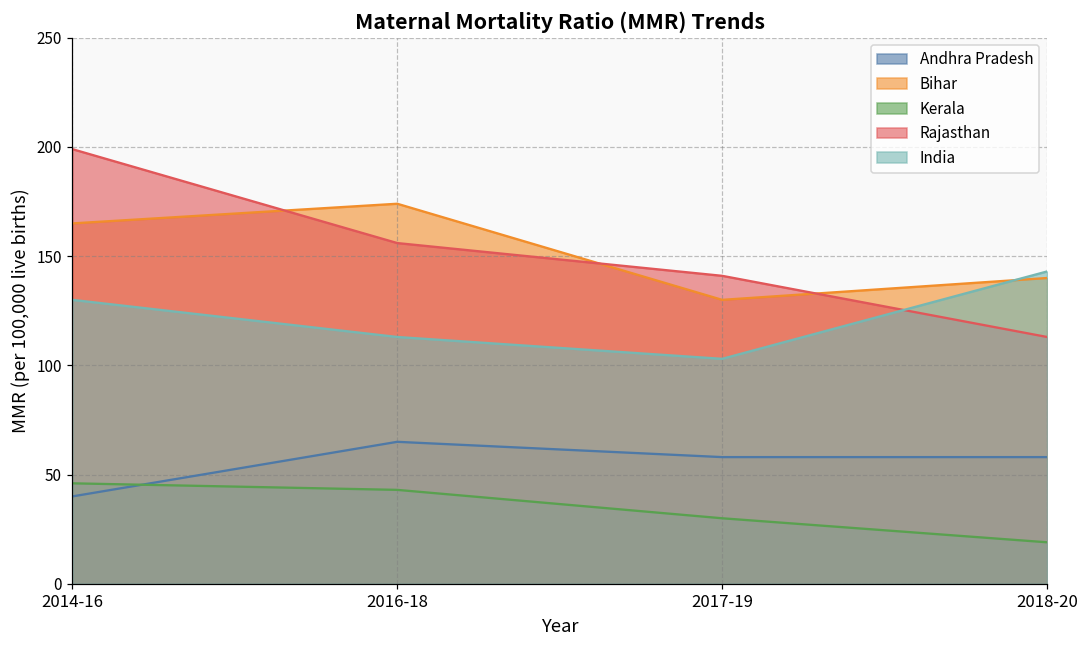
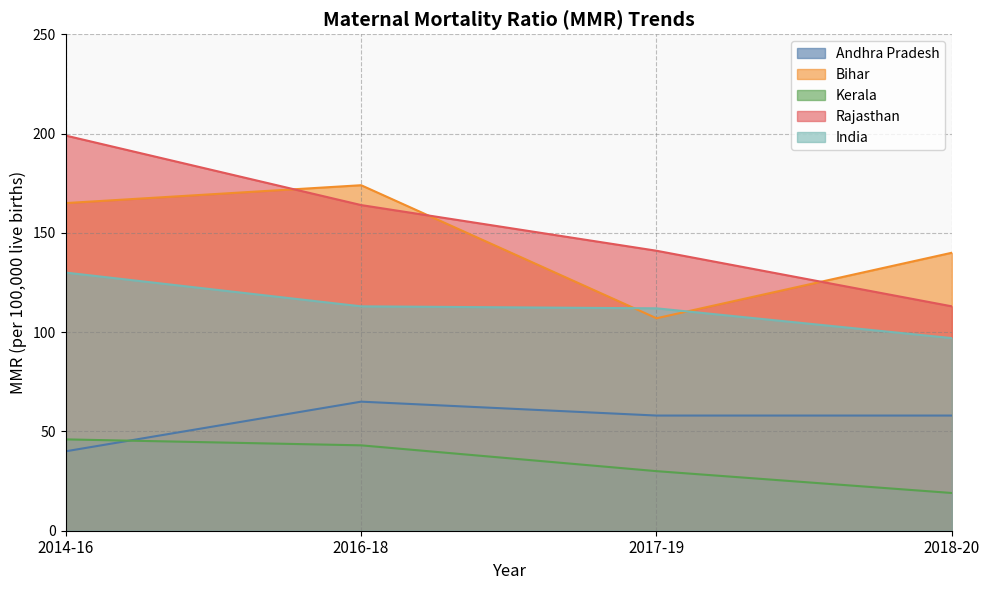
Rajasthan, 2016-18: 156 -> 164
Bihar, 2017-19: 130 -> 107
India, 2017-19: 103 -> 112
India, 2018-20: 143 -> 97
